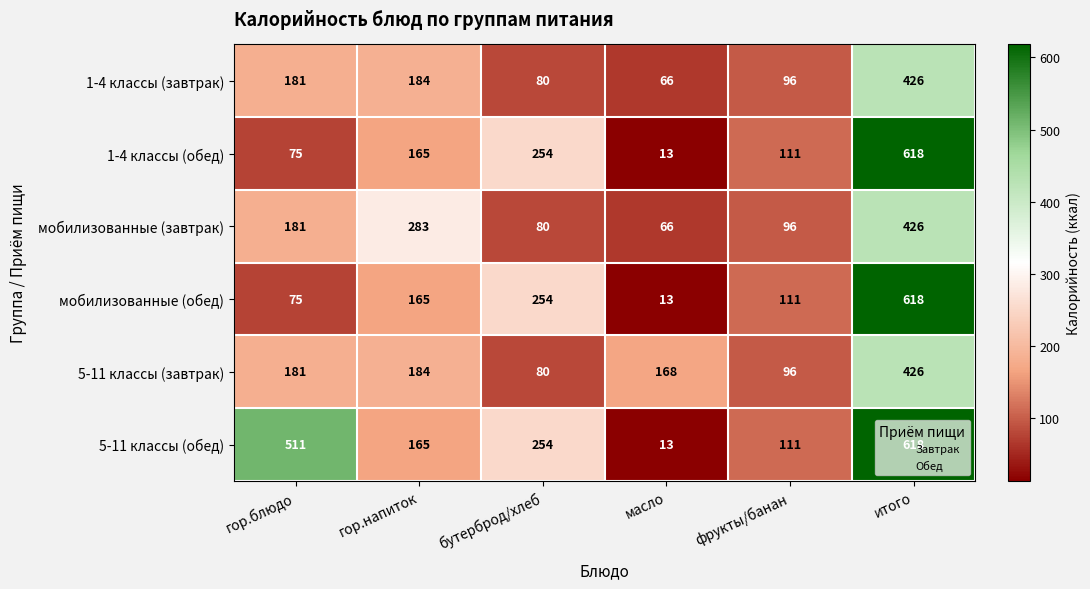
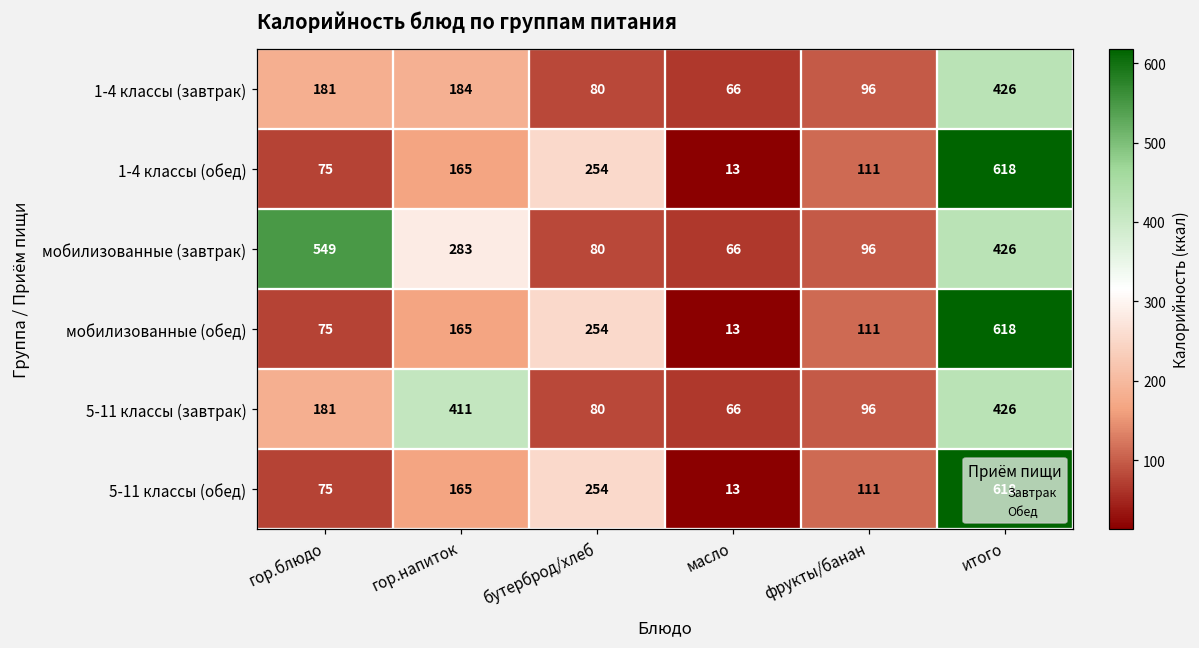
мобилизованные (завтрак), гор.блюдо: 181 -> 549
5-11 классы (завтрак), гор.напиток: 184 -> 411
5-11 классы (завтрак), масло: 168 -> 66
5-11 классы (обед), гор.блюдо: 511 -> 75
